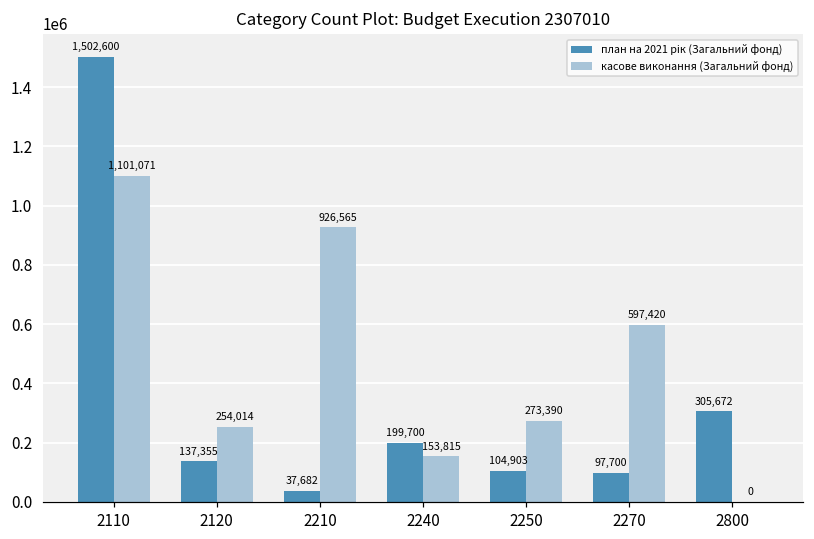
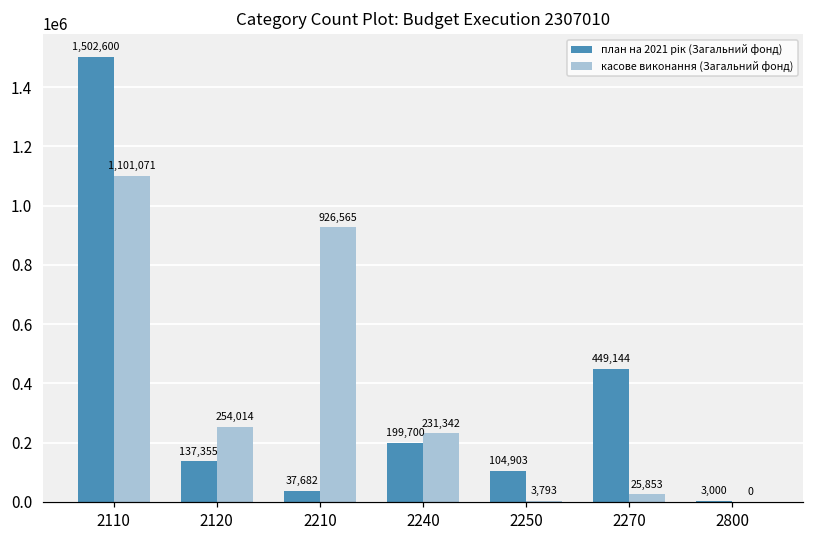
касове виконання (Загальний фонд), 2240: 153,815 -> 231,342
касове виконання (Загальний фонд), 2250: 273,390 -> 3,793
план на 2021 рік (Загальний фонд), 2270: 97,700 -> 449,144
касове виконання (Загальний фонд), 2270: 597,420 -> 25,853
план на 2021 рік (Загальний фонд), 2800: 305,672 -> 3,000
